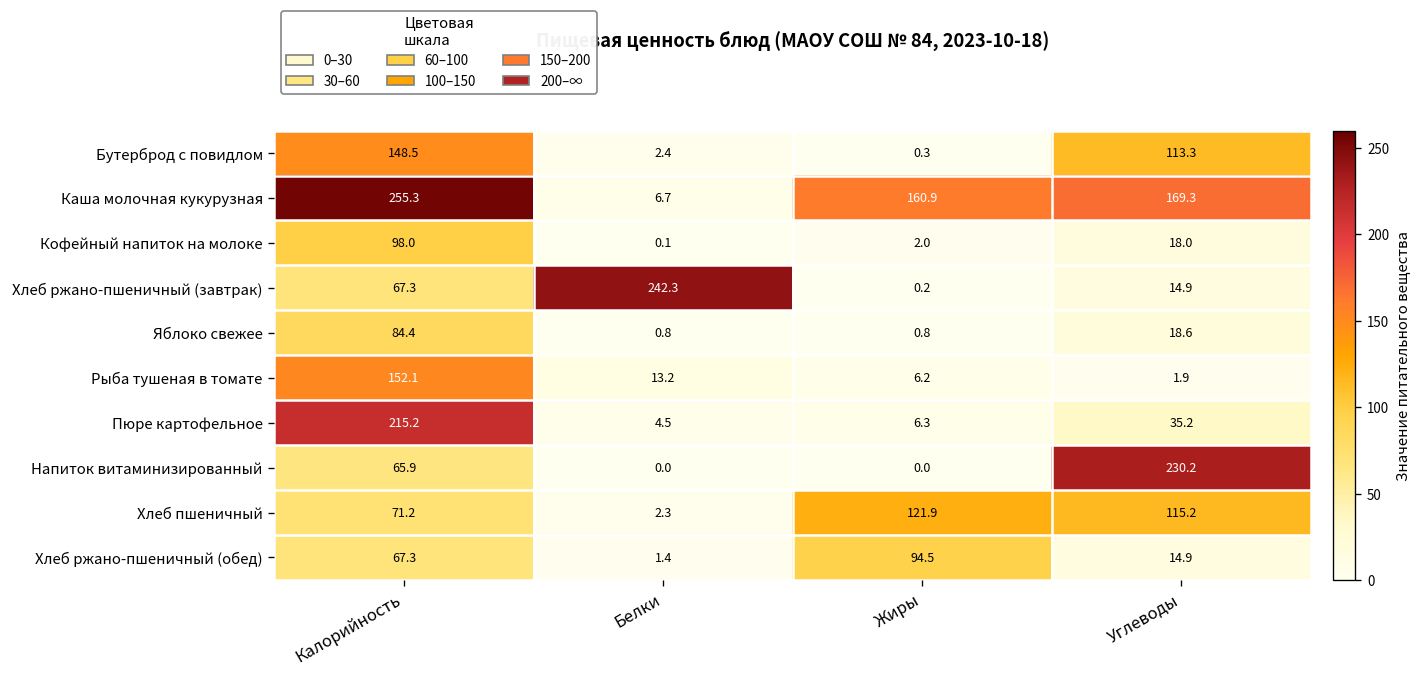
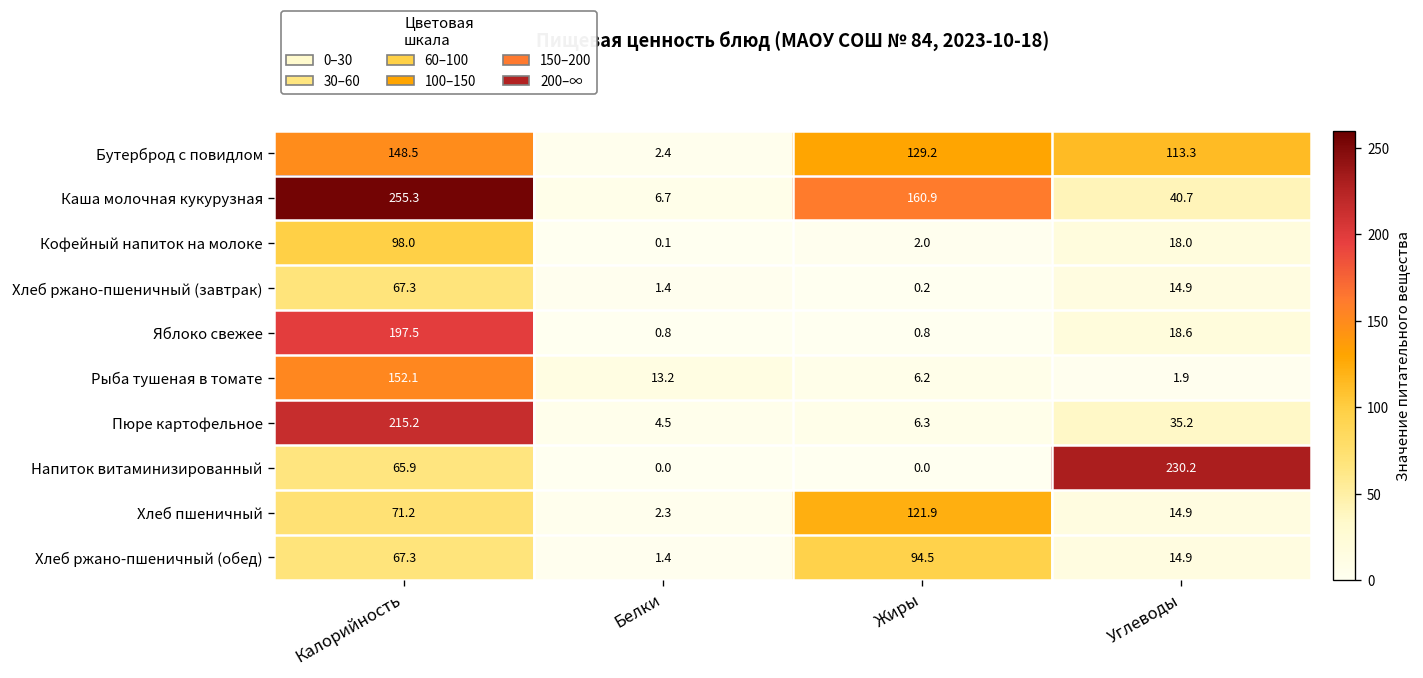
Бутерброд с повидлом, Жиры: 0.3 -> 129.2
Каша молочная кукурузная, Углеводы: 169.3 -> 40.7
Хлеб ржано-пшеничный (завтрак), Белки: 242.3 -> 1.4
Яблоко свежее, Калорийность: 84.4 -> 197.5
Хлеб пшеничный, Углеводы: 115.2 -> 14.9
